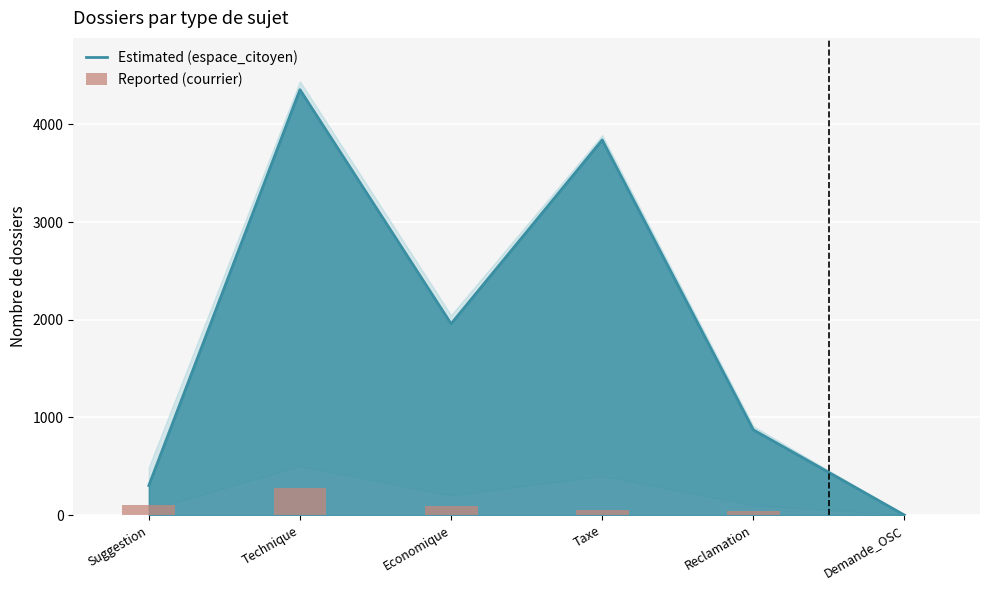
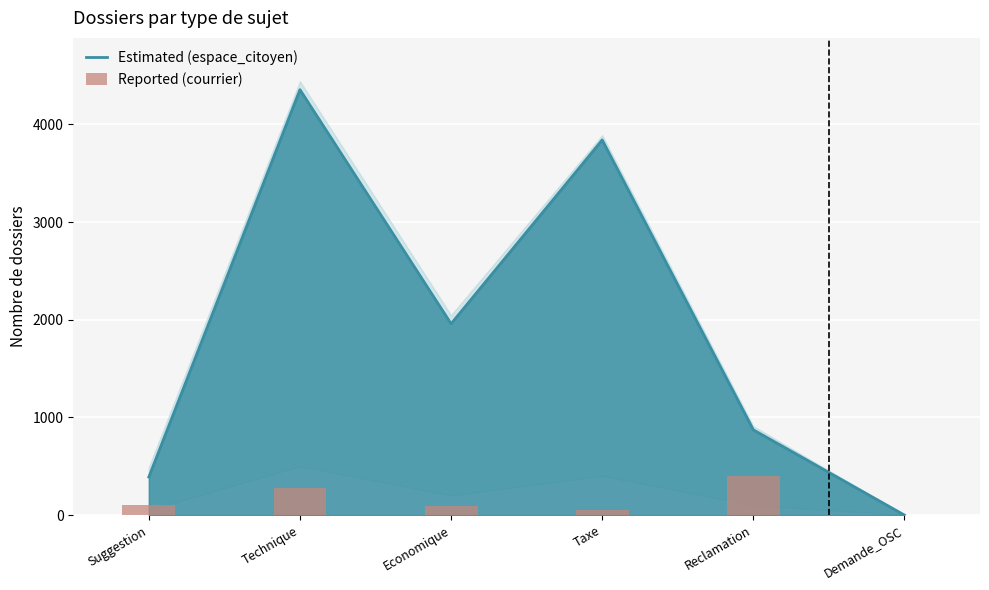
Estimated (espace_citoyen), Suggestion: 300 -> 400
Reported (courrier), Reclamation: 0 -> 400
